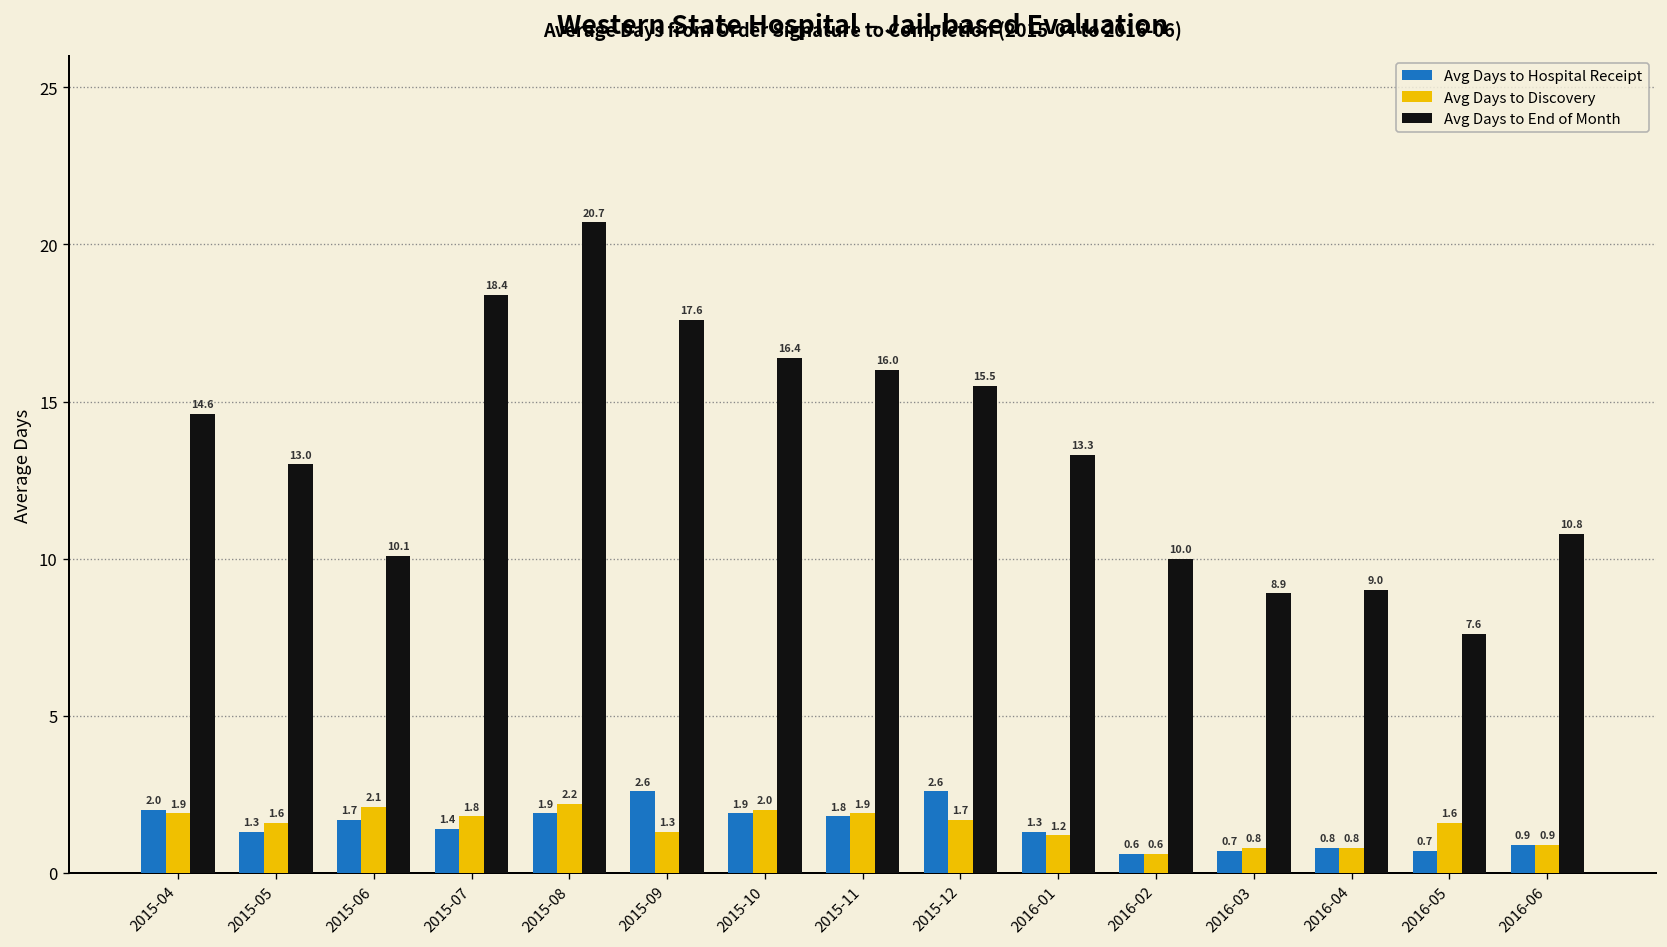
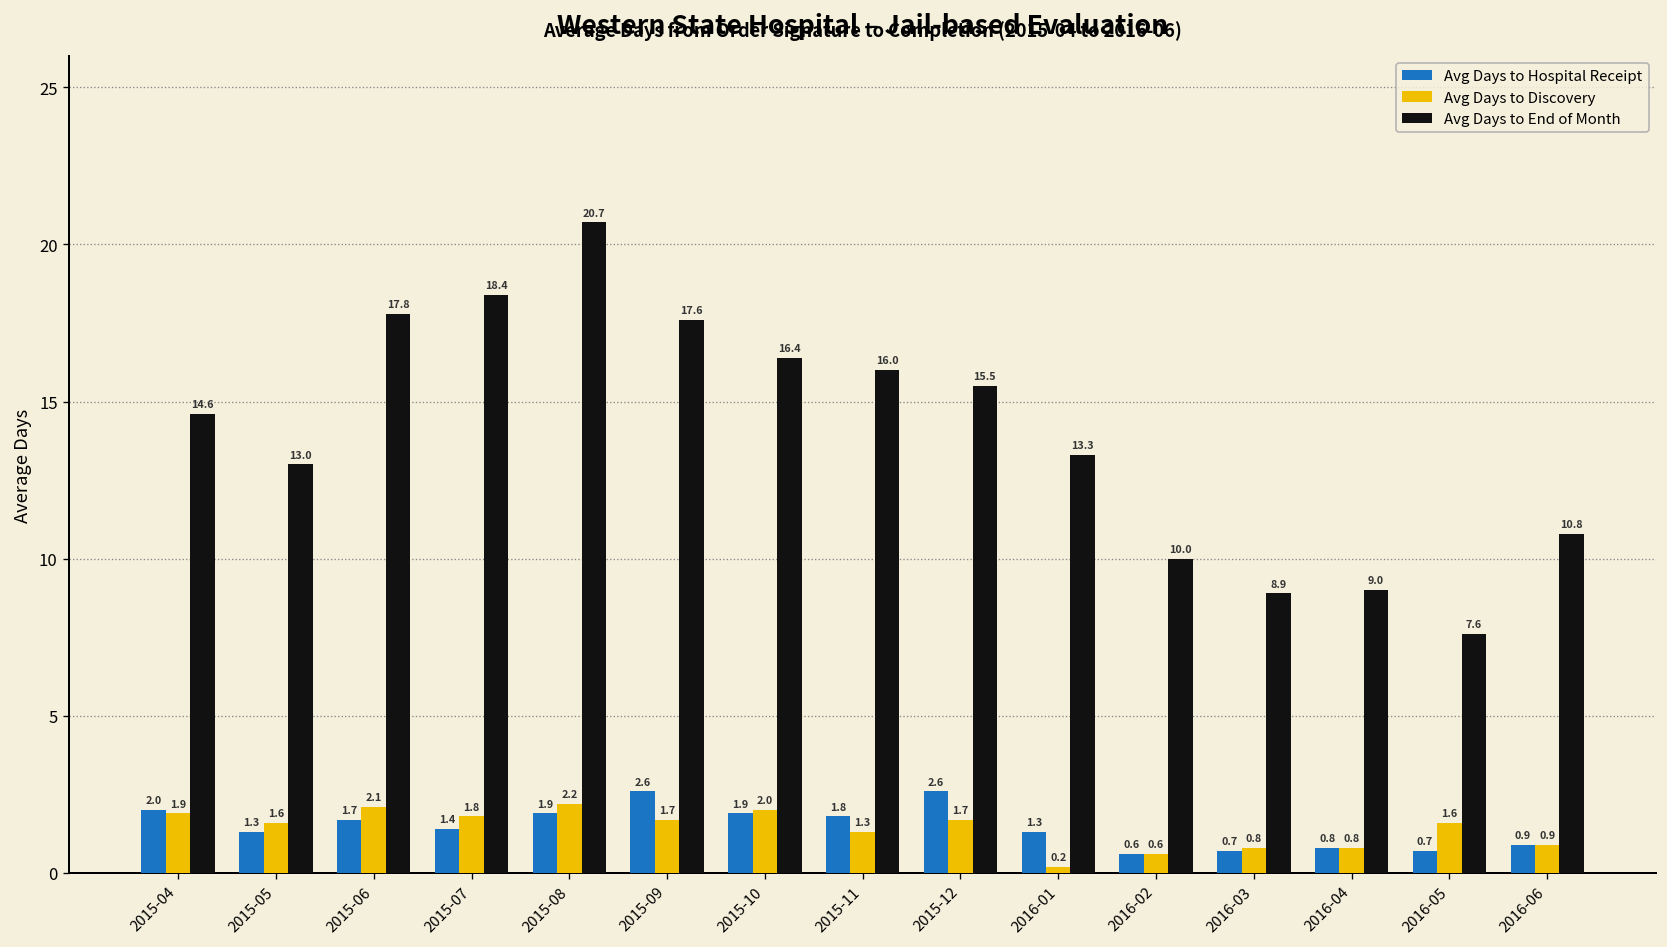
Avg Days to End of Month, 2015-06: 10.1 -> 17.8
Avg Days to Discovery, 2015-09: 1.3 -> 1.7
Avg Days to Discovery, 2015-11: 1.9 -> 1.3
Avg Days to Discovery, 2016-01: 1.2 -> 0.2
